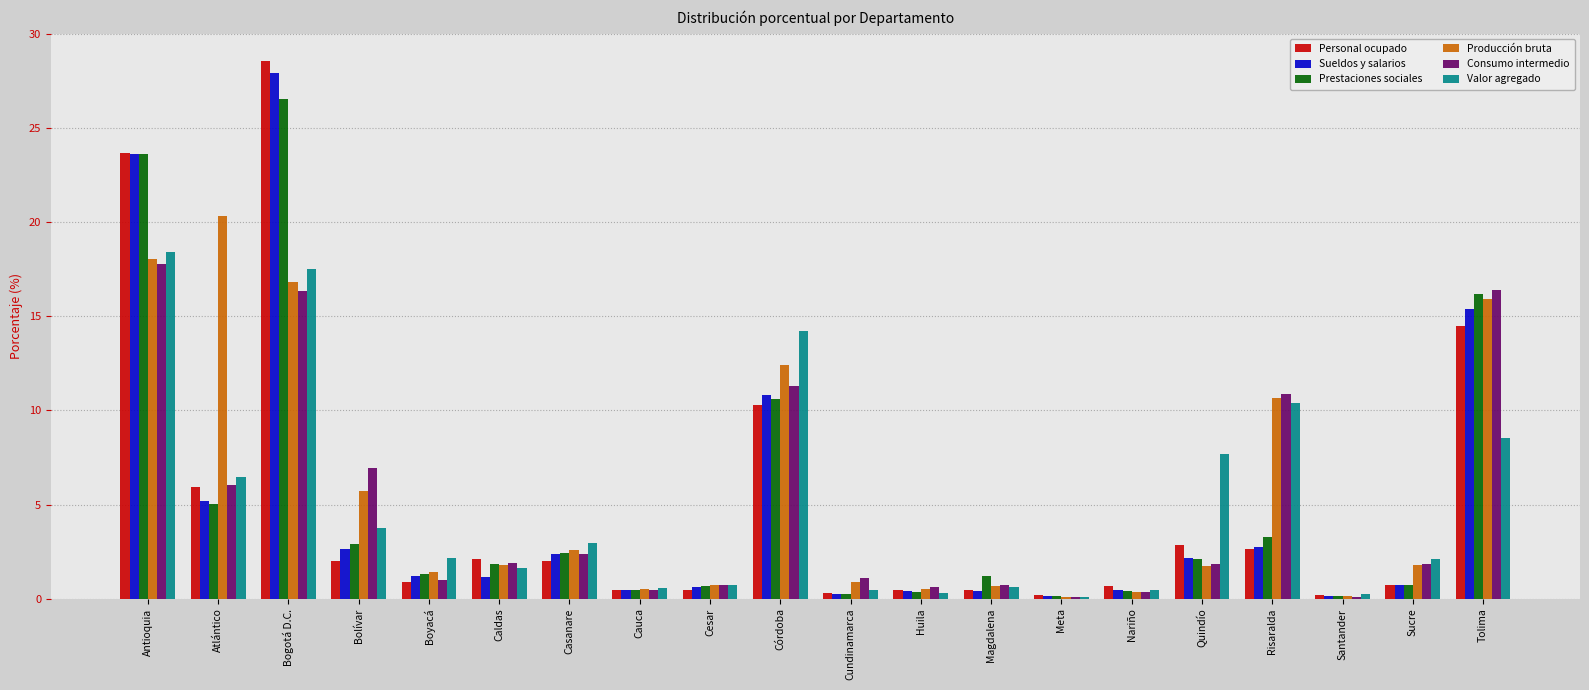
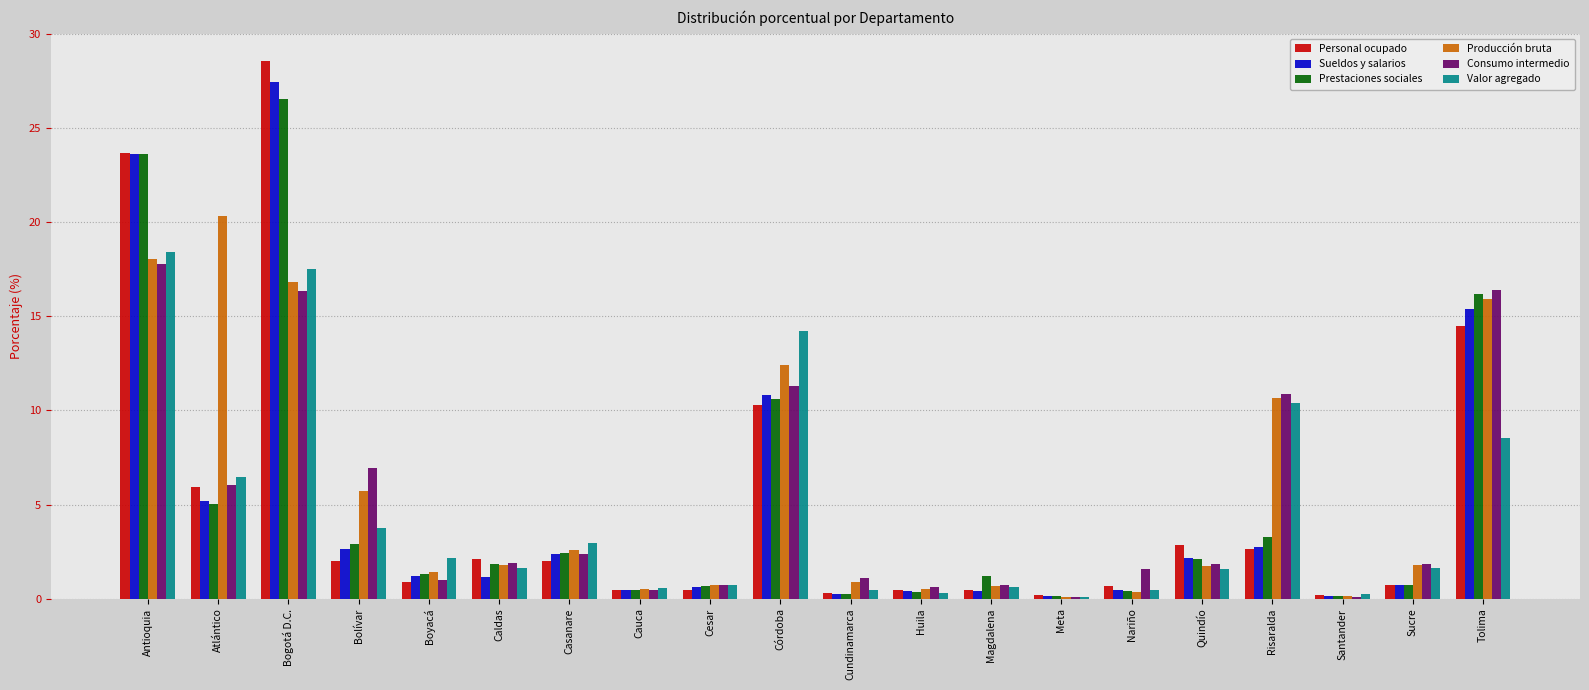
Sueldos y salarios, Bogotá D.C.: 27.9 -> 27.4
Consumo intermedio, Nariño: 0.3 -> 1.6
Valor agregado, Quindío: 7.7 -> 1.6
Valor agregado, Sucre: 2.1 -> 1.7
